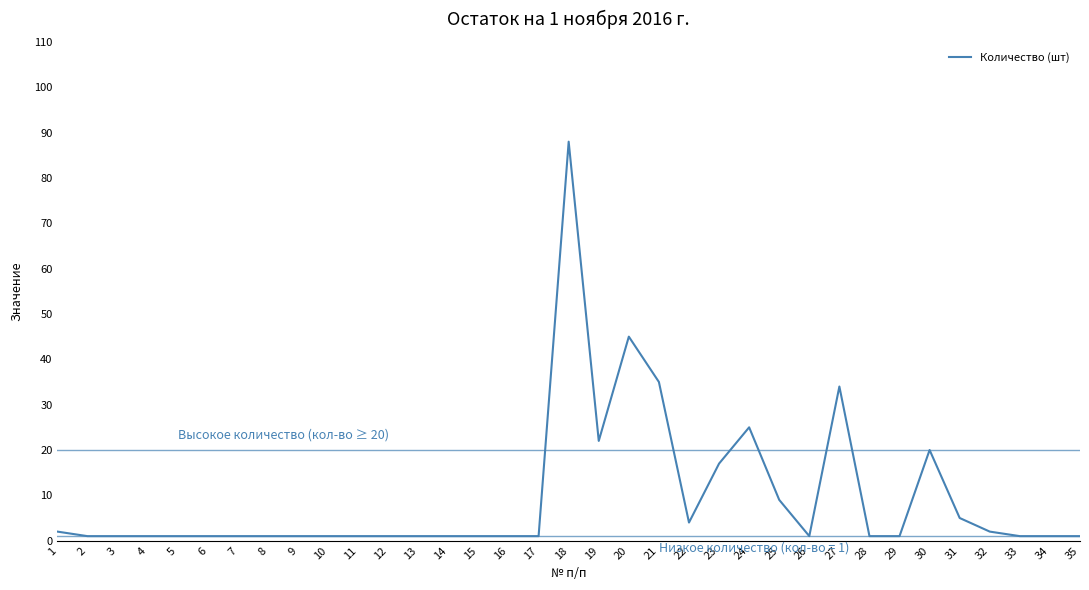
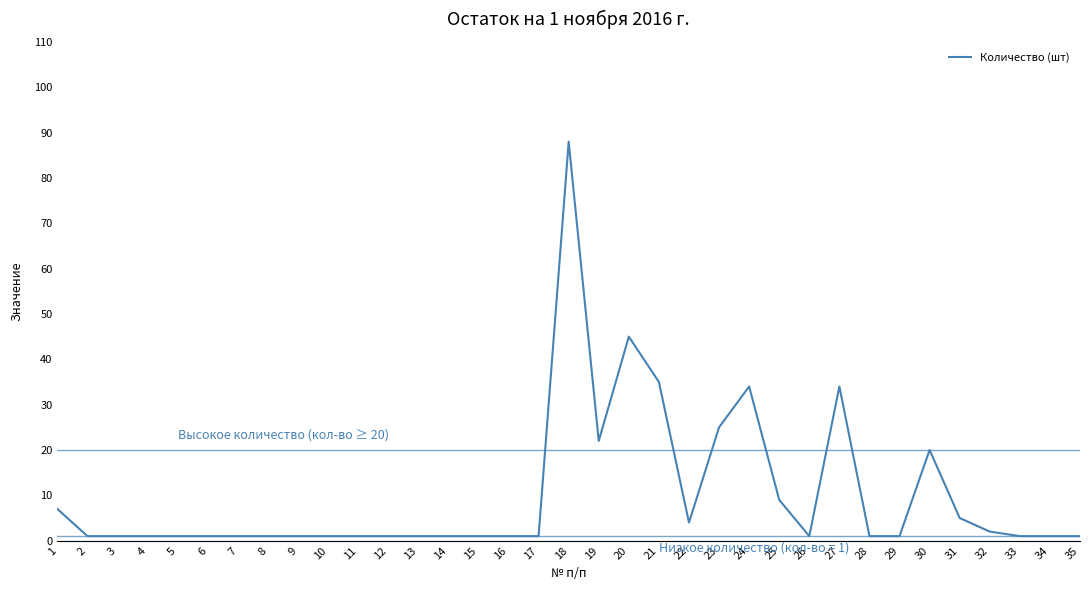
1: 2 -> 7
23: 17 -> 25
24: 25 -> 34
